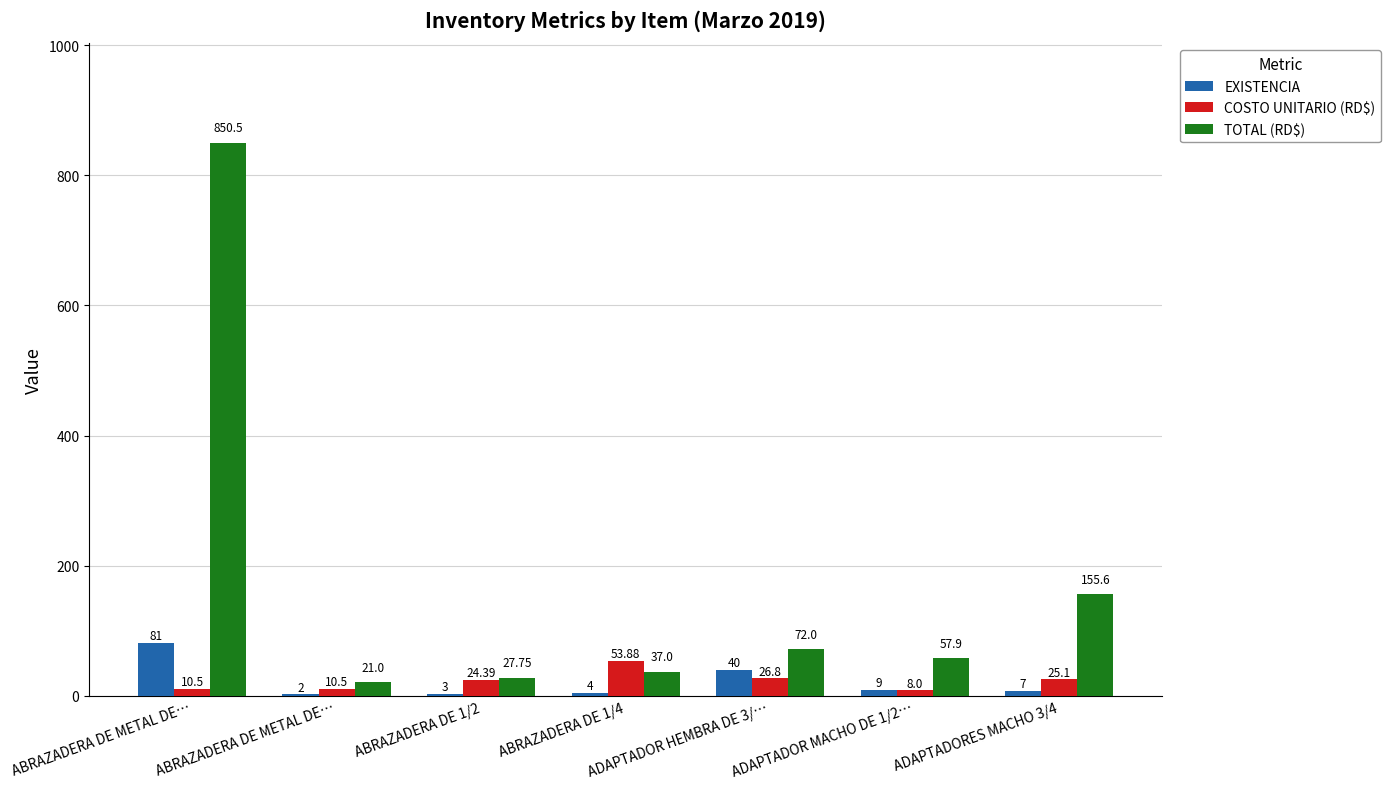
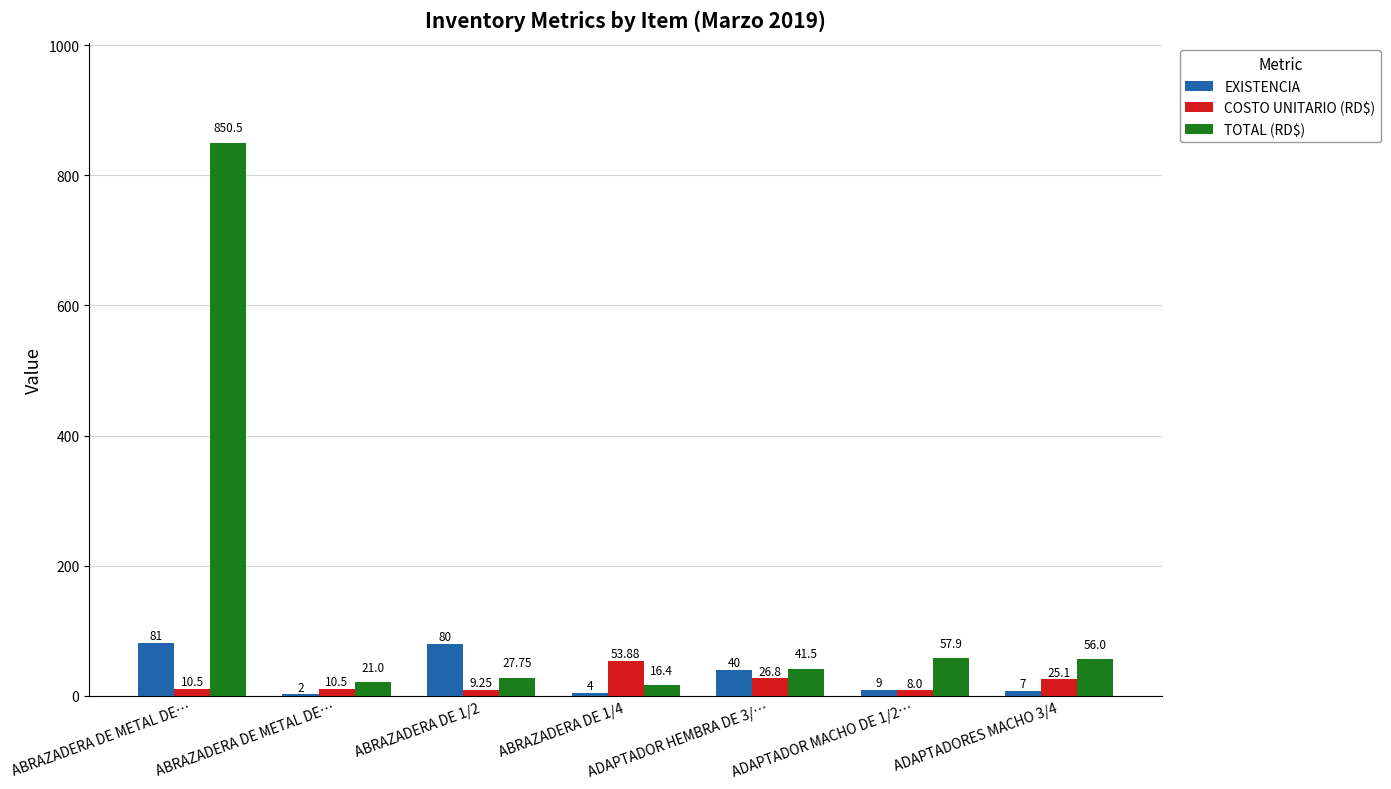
EXISTENCIA, ABRAZADERA DE 1/2: 3 -> 80
COSTO UNITARIO (RD$), ABRAZADERA DE 1/2: 24.39 -> 9.25
TOTAL (RD$), ABRAZADERA DE 1/4: 37.0 -> 16.4
TOTAL (RD$), ADAPTADOR HEMBRA DE 3/…: 72.0 -> 41.5
TOTAL (RD$), ADAPTADORES MACHO 3/4: 155.6 -> 56.0
